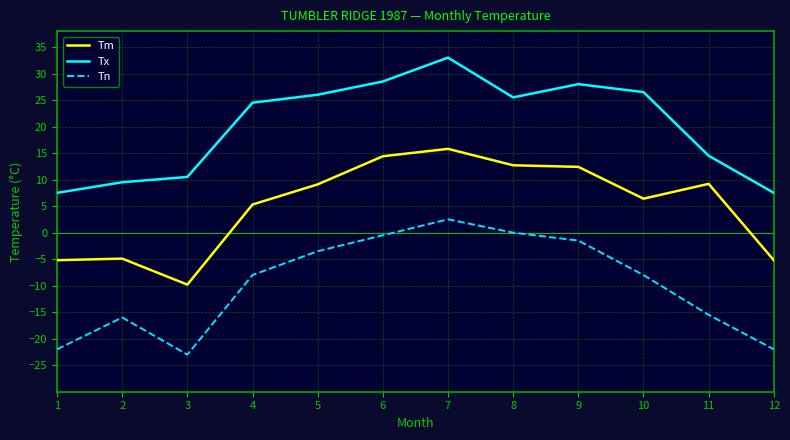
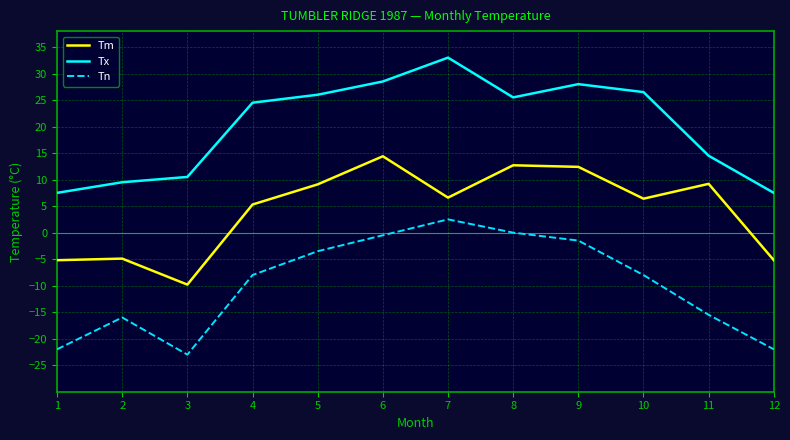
Tm, 7: 16 -> 7
